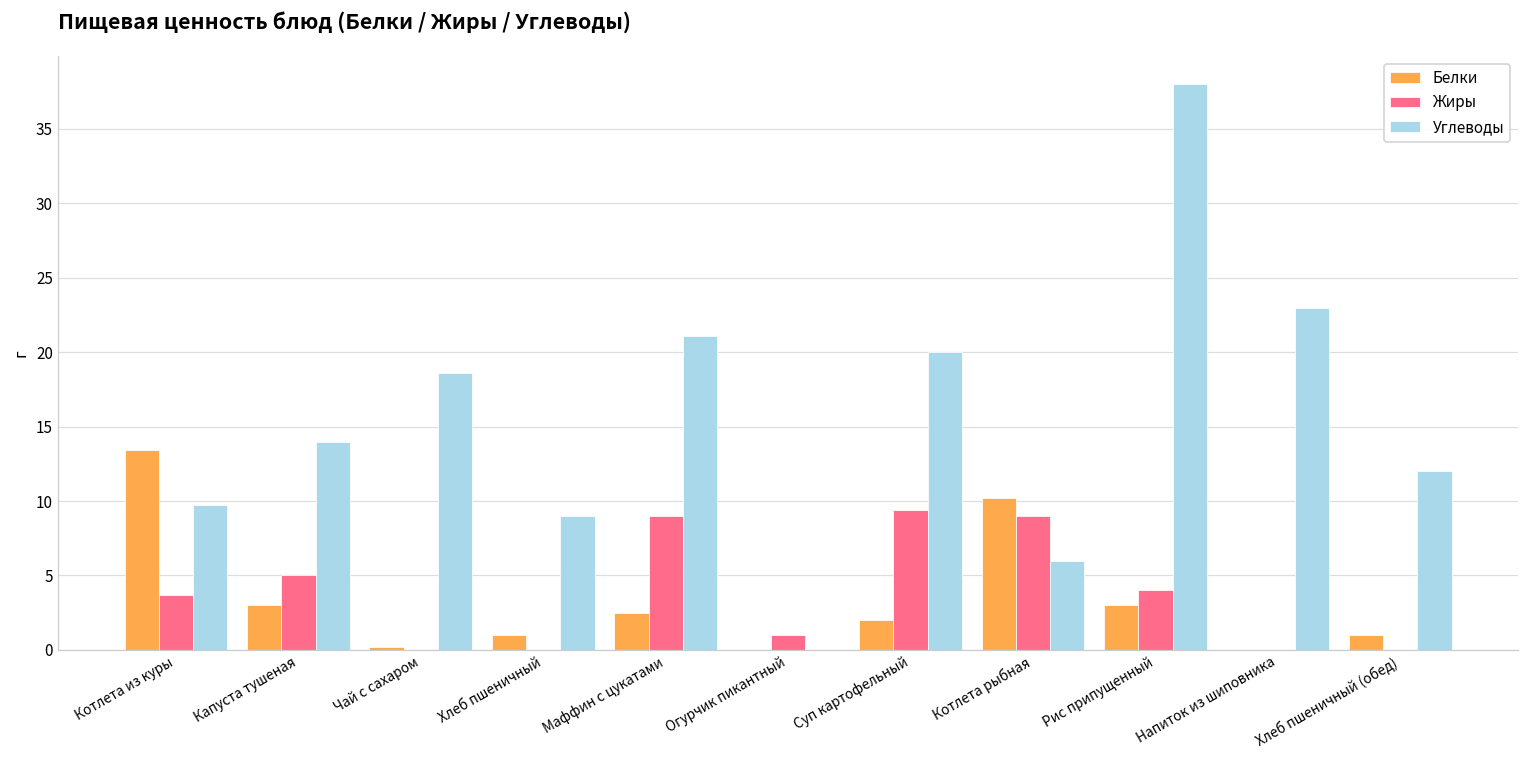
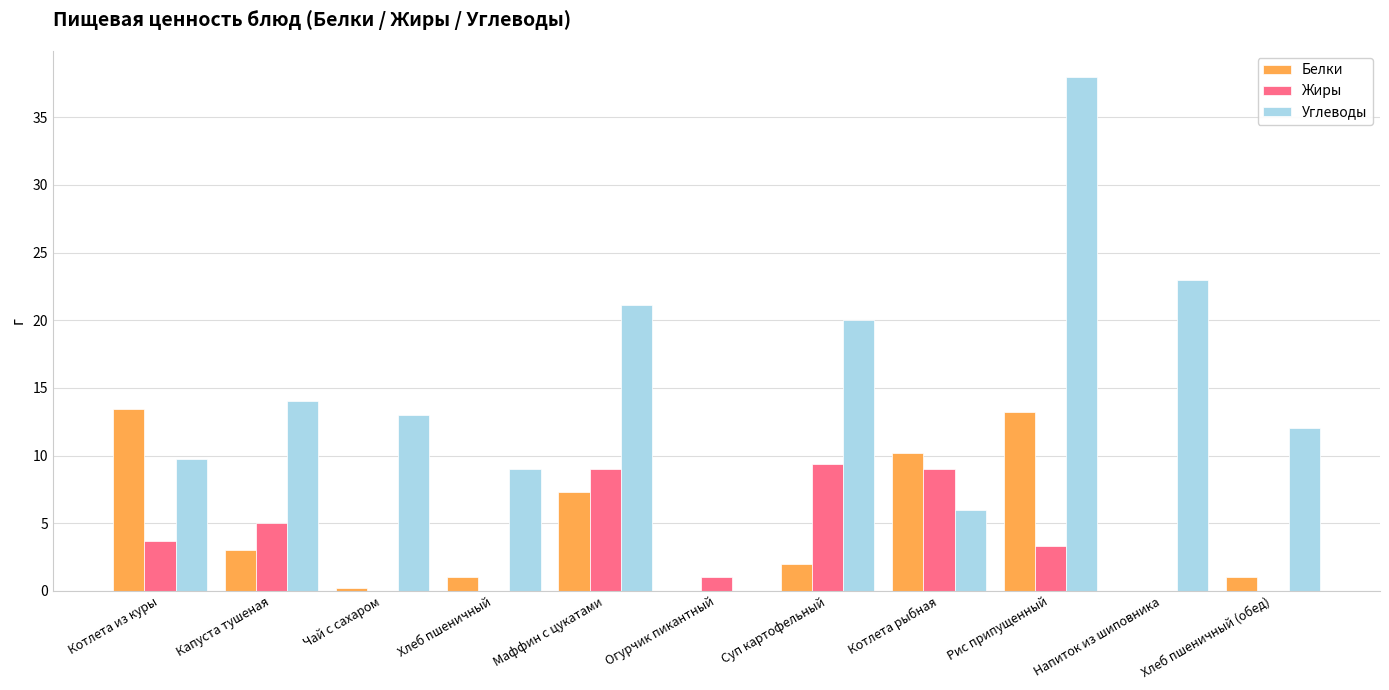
Углеводы, Чай с сахаром: 18.6 -> 13.0
Белки, Маффин с цукатами: 2.5 -> 7.3
Белки, Рис припущенный: 3.0 -> 13.2
Жиры, Рис припущенный: 4.0 -> 3.3
